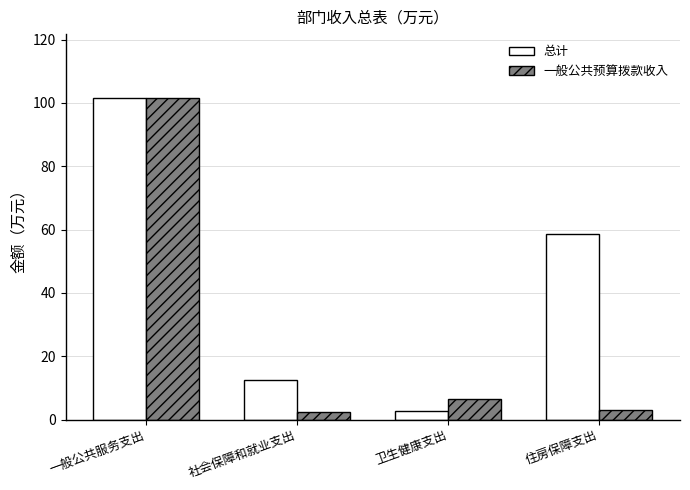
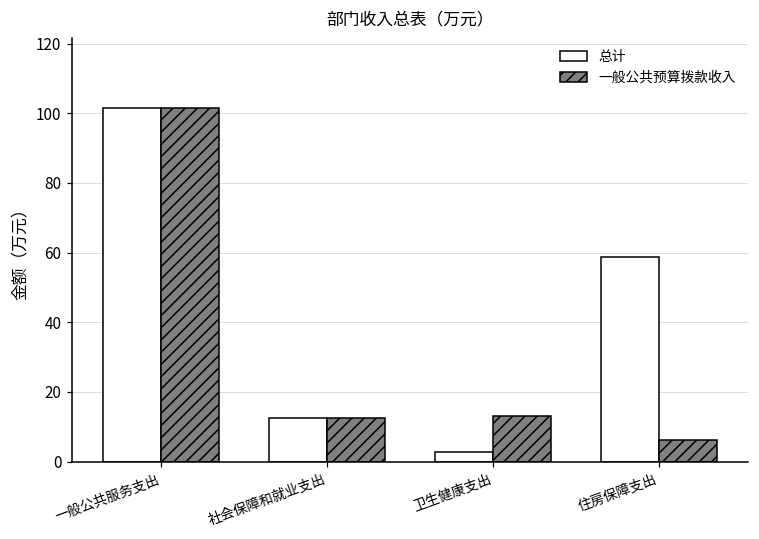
一般公共预算拨款收入, 社会保障和就业支出: 2 -> 13
一般公共预算拨款收入, 卫生健康支出: 6 -> 13
一般公共预算拨款收入, 住房保障支出: 3 -> 6
